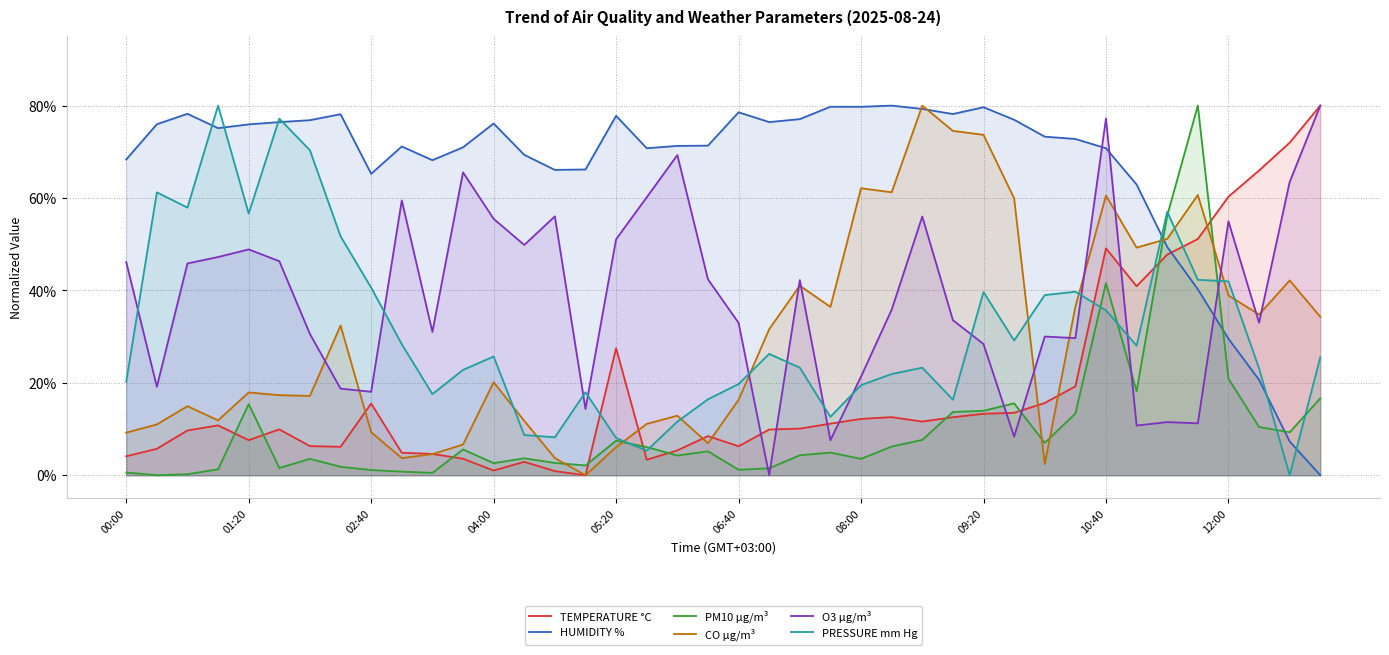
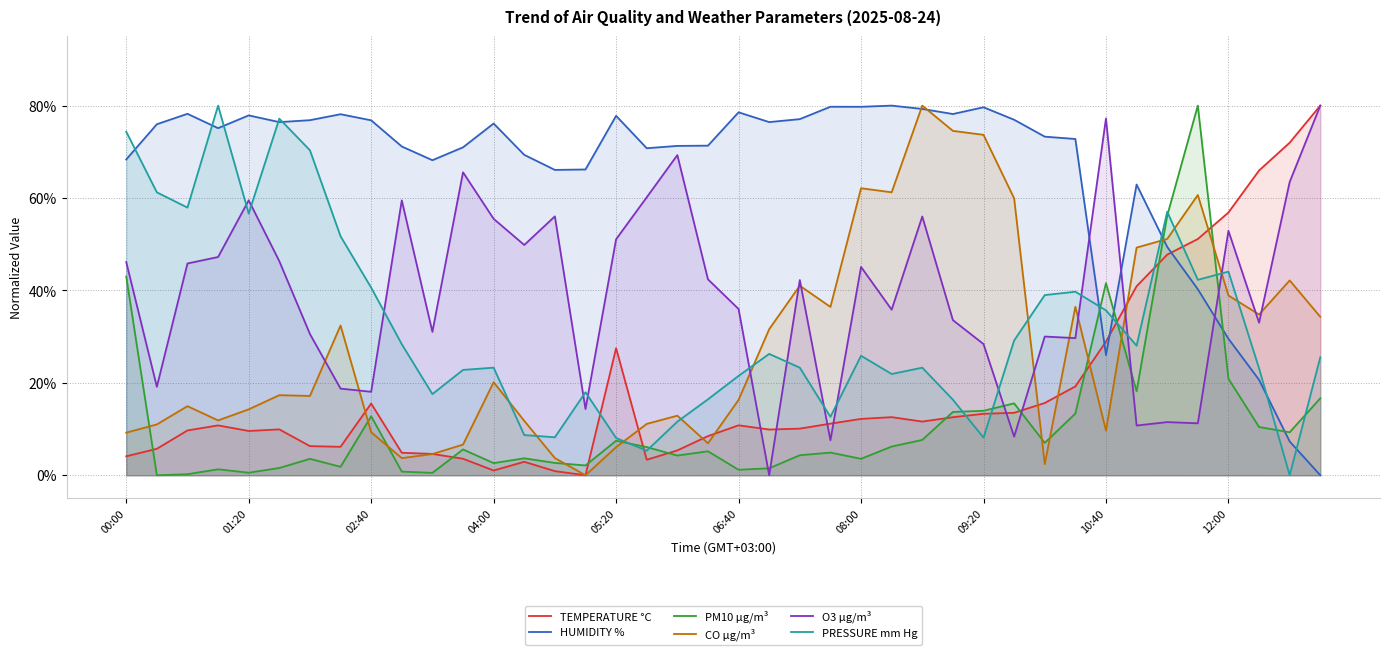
PM10 µg/m³, 00:00: 1% -> 43%
PRESSURE mm Hg, 00:00: 20% -> 74%
TEMPERATURE °C, 01:20: 8% -> 10%
HUMIDITY %, 01:20: 76% -> 78%
PM10 µg/m³, 01:20: 15% -> 1%
CO µg/m³, 01:20: 18% -> 14%
O3 µg/m³, 01:20: 49% -> 59%
HUMIDITY %, 02:40: 65% -> 77%
PM10 µg/m³, 02:40: 1% -> 13%
PRESSURE mm Hg, 04:00: 26% -> 23%
TEMPERATURE °C, 06:40: 6% -> 11%
O3 µg/m³, 06:40: 33% -> 36%
PRESSURE mm Hg, 06:40: 20% -> 22%
O3 µg/m³, 08:00: 21% -> 45%
PRESSURE mm Hg, 08:00: 19% -> 26%
PRESSURE mm Hg, 09:20: 40% -> 8%
TEMPERATURE °C, 10:40: 49% -> 29%
HUMIDITY %, 10:40: 71% -> 26%
CO µg/m³, 10:40: 61% -> 10%
TEMPERATURE °C, 12:00: 60% -> 57%
O3 µg/m³, 12:00: 55% -> 53%
PRESSURE mm Hg, 12:00: 42% -> 44%
